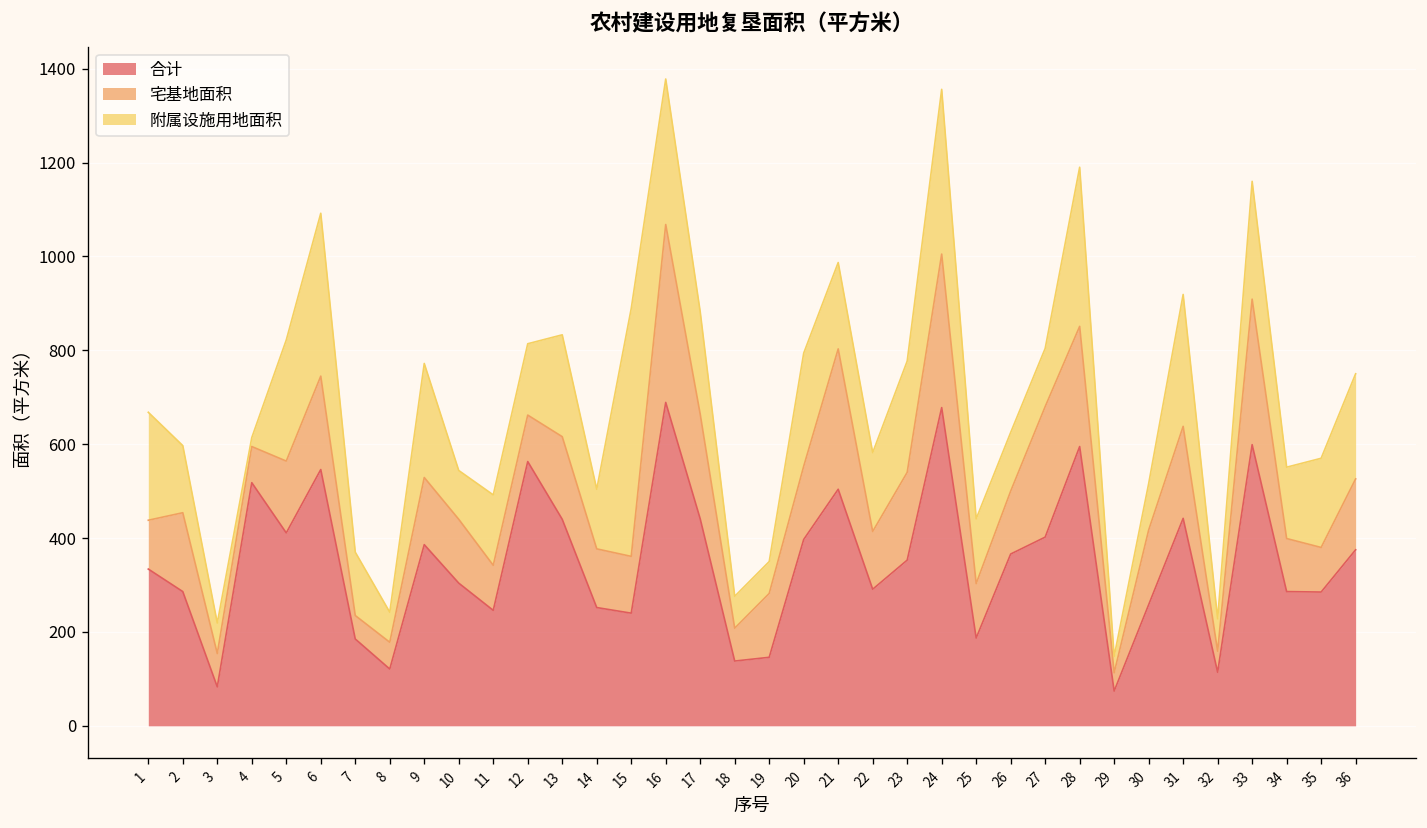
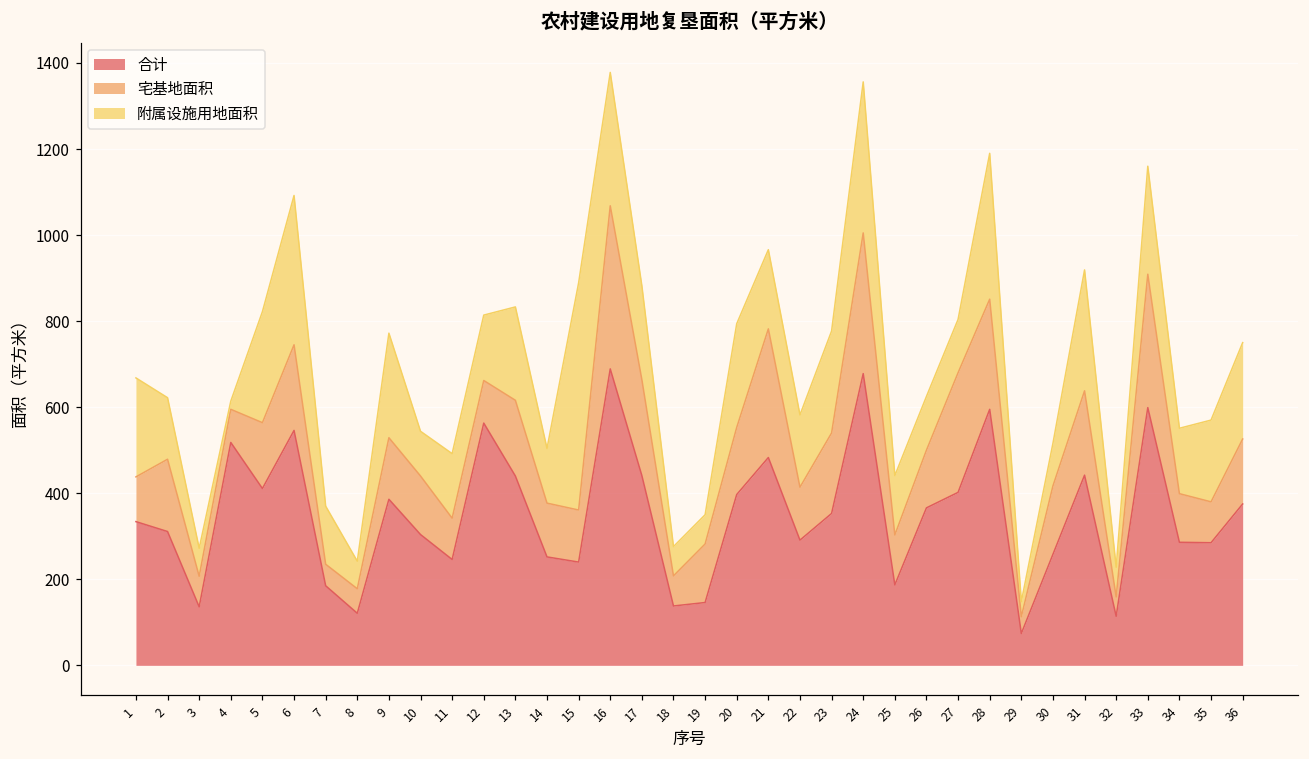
合计, 2: 290 -> 310
合计, 3: 80 -> 140
合计, 21: 500 -> 480
